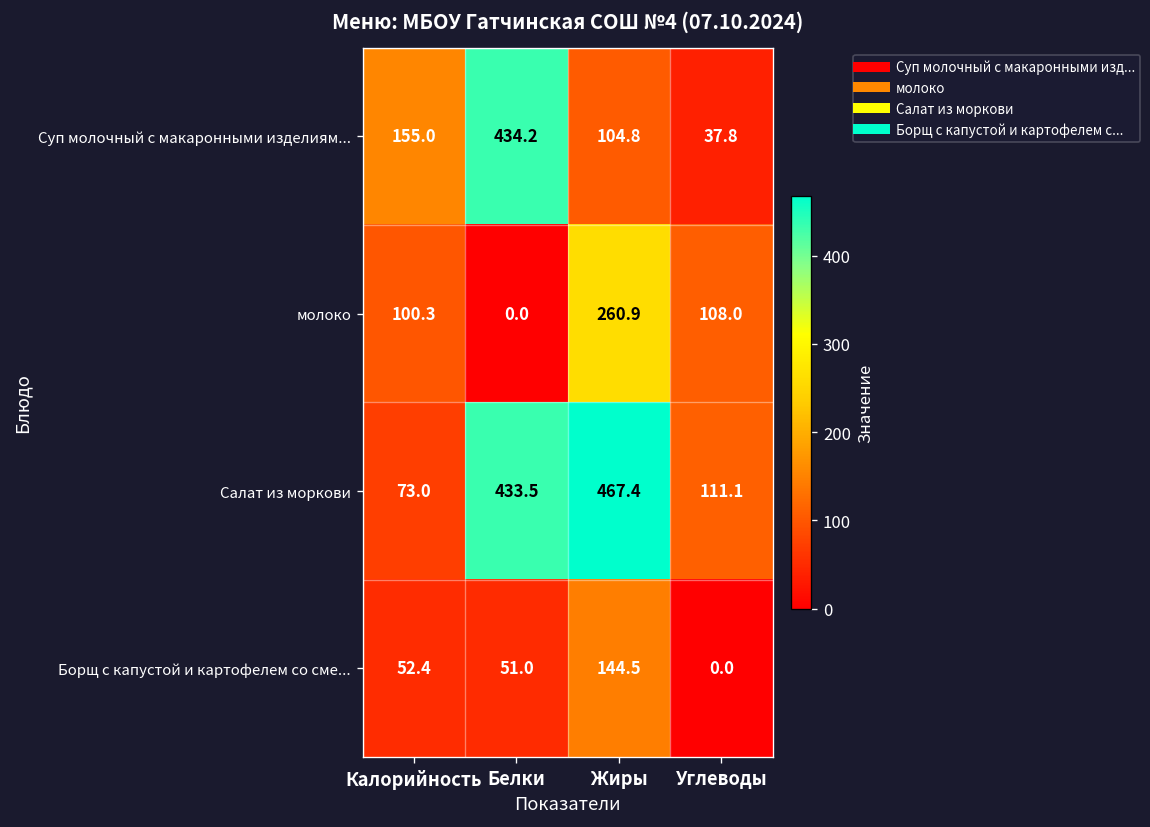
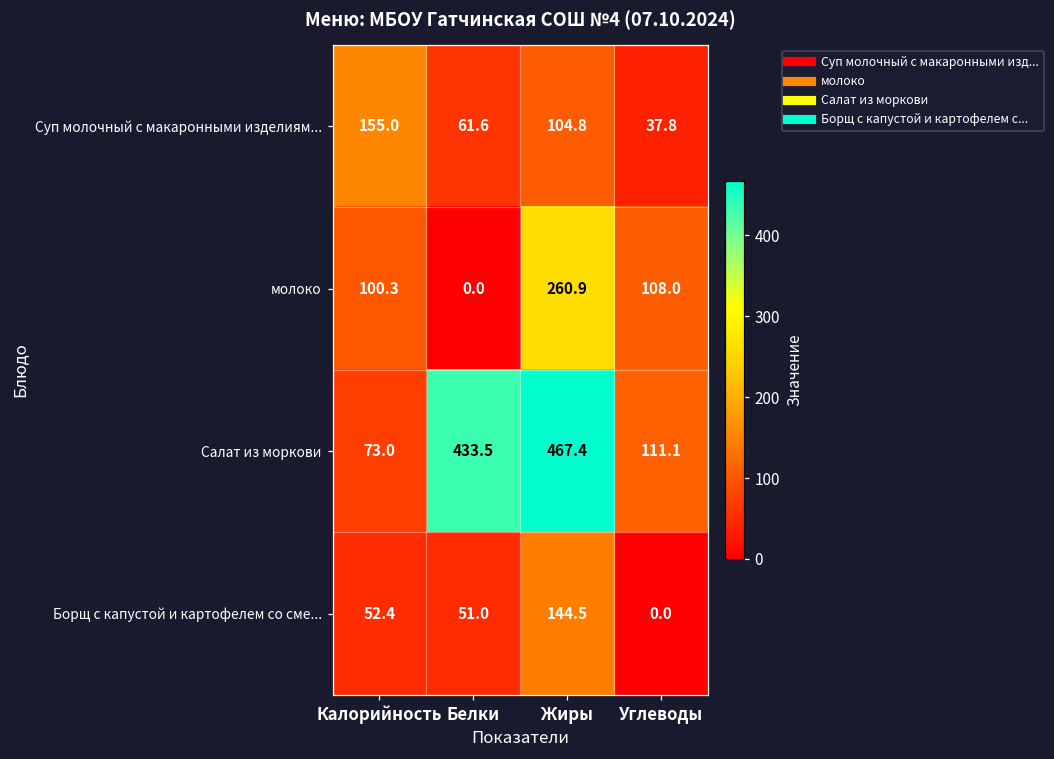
Суп молочный с макаронными изделиям..., Белки: 434.2 -> 61.6
